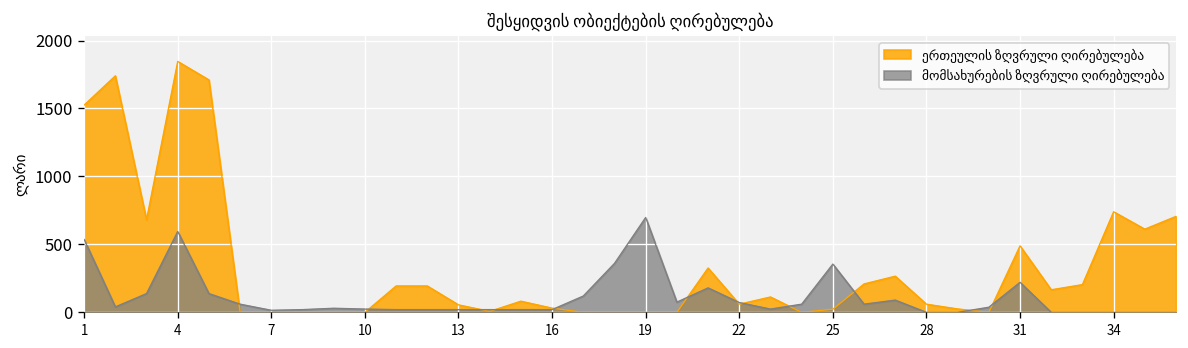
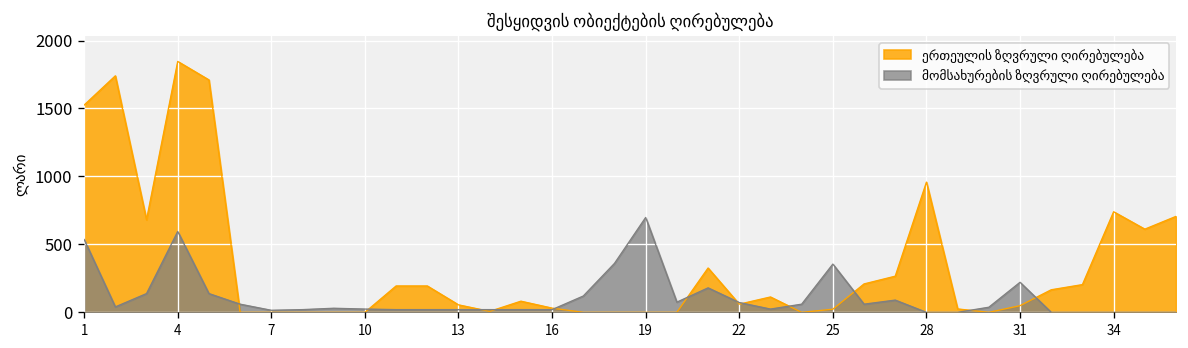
ერთეულის ზღვრული ღირებულება, 28: 60 -> 960
ერთეულის ზღვრული ღირებულება, 31: 490 -> 50
